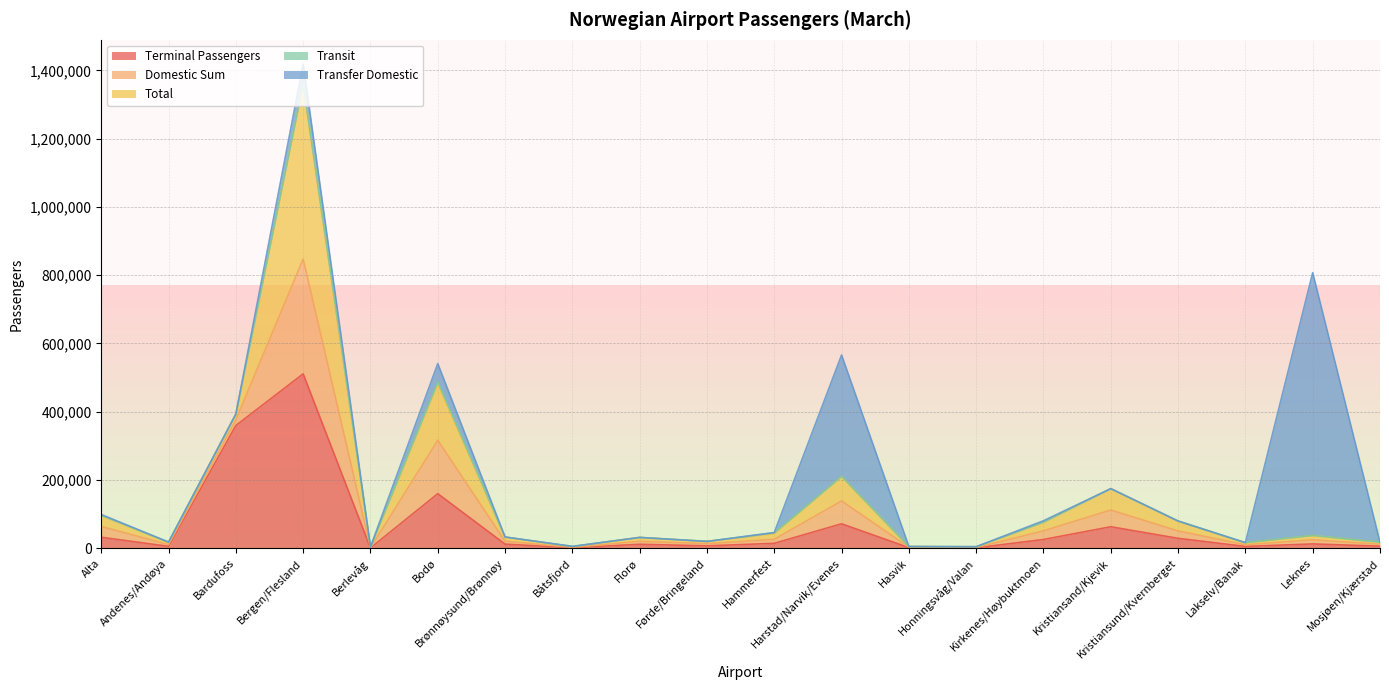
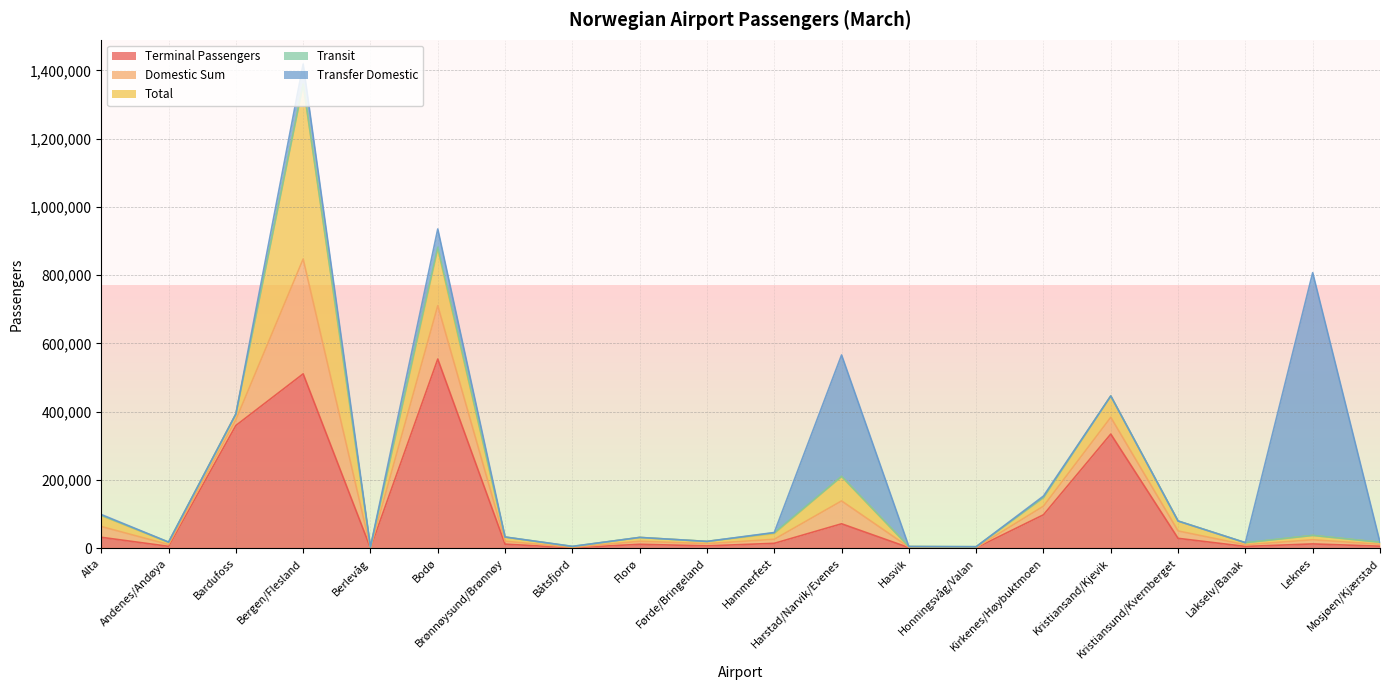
Terminal Passengers, Bodø: 160,000 -> 550,000
Terminal Passengers, Kirkenes/Høybuktmoen: 30,000 -> 100,000
Terminal Passengers, Kristiansand/Kjevik: 60,000 -> 330,000
